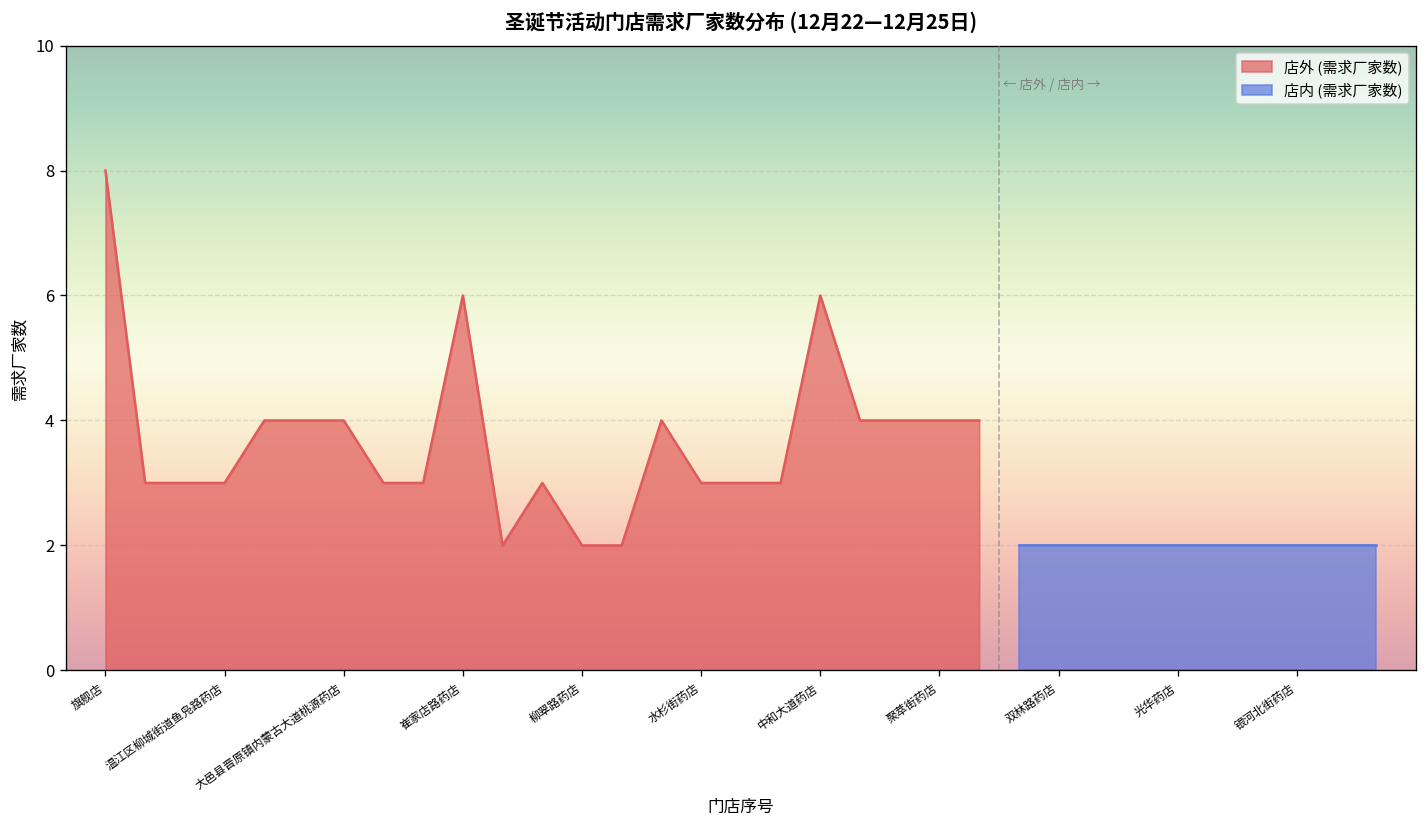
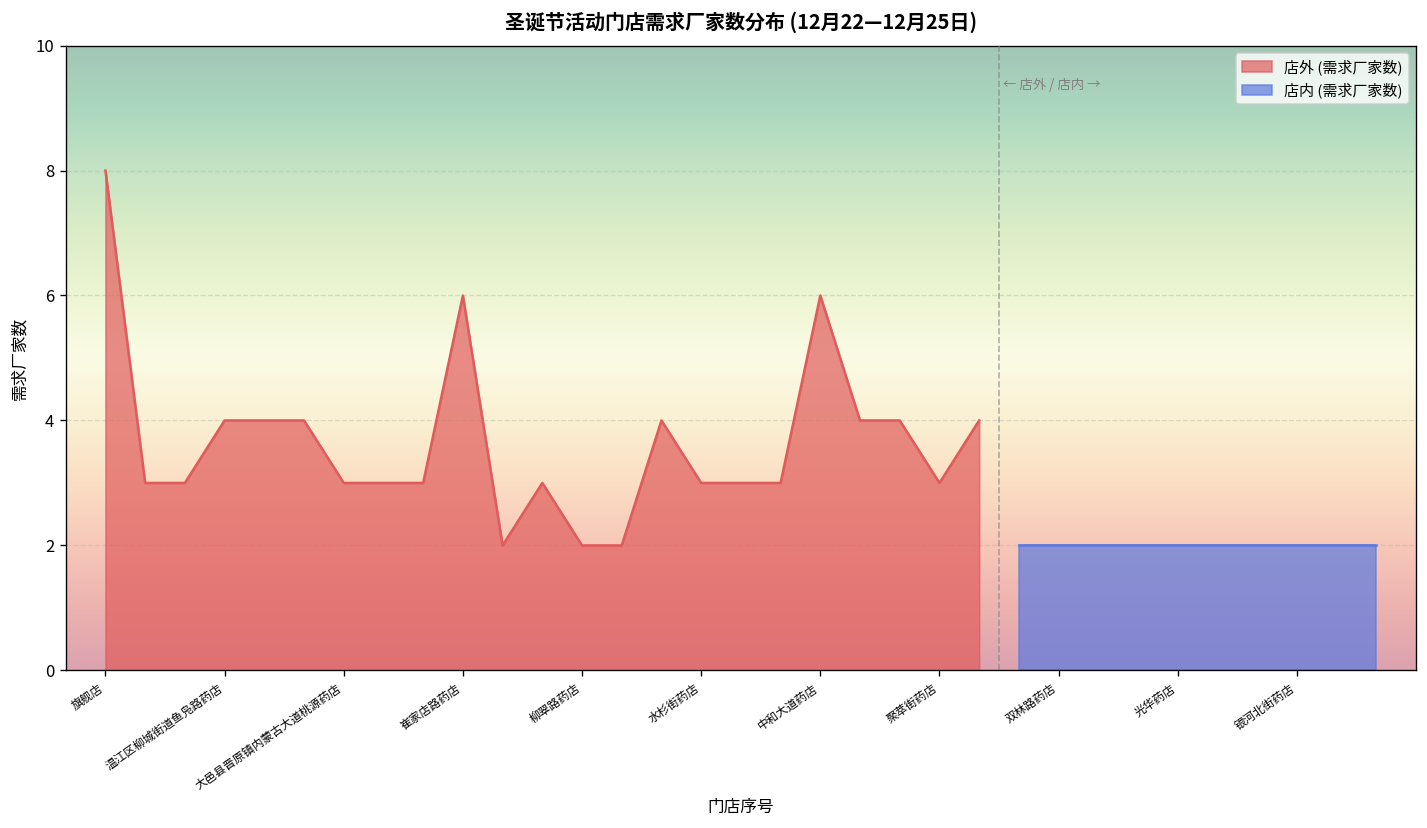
店外 (需求厂家数), 温江区柳城街道鱼凫路药店: 3 -> 4
店外 (需求厂家数), 大邑县晋原镇内蒙古大道桃源药店: 4 -> 3
店外 (需求厂家数), 聚萃街药店: 4 -> 3
